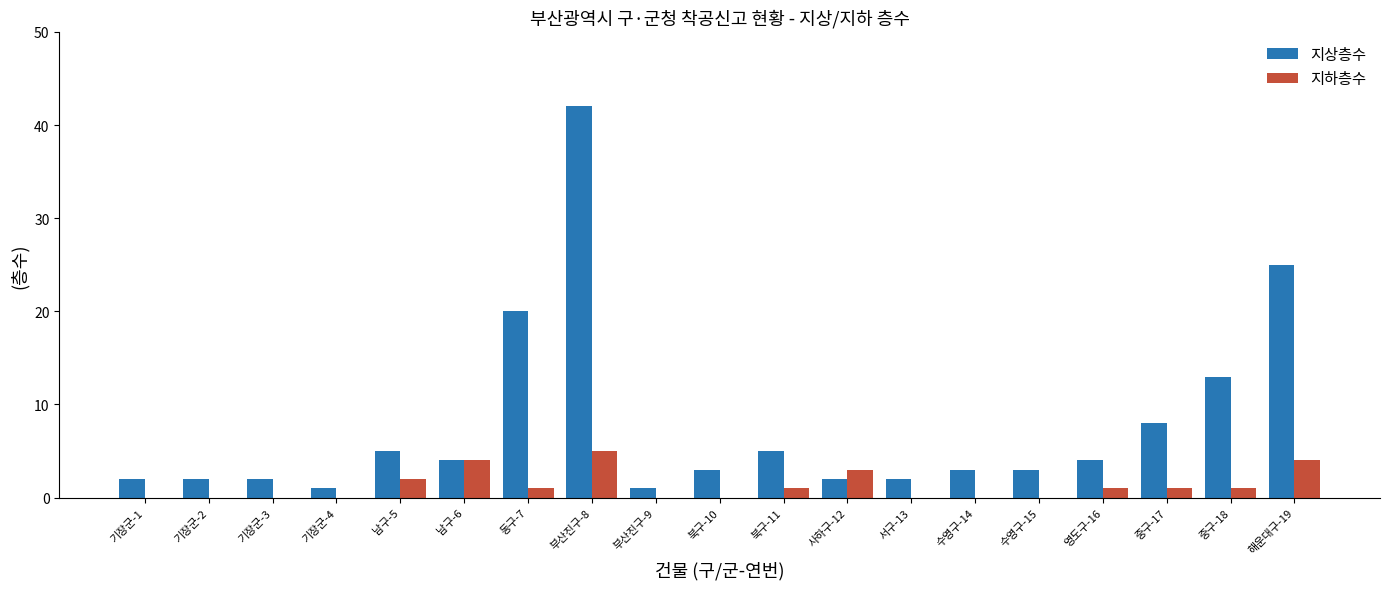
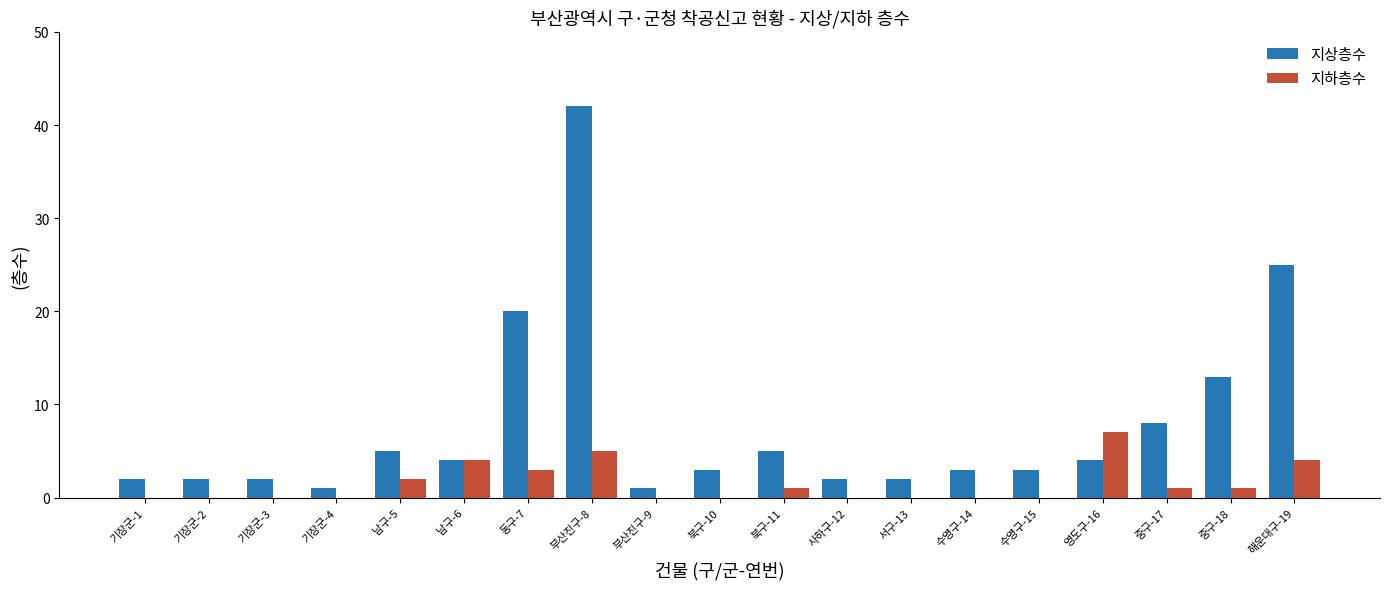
지하층수, 동구-7: 1 -> 3
지하층수, 사하구-12: 3 -> 0
지하층수, 영도구-16: 1 -> 7
